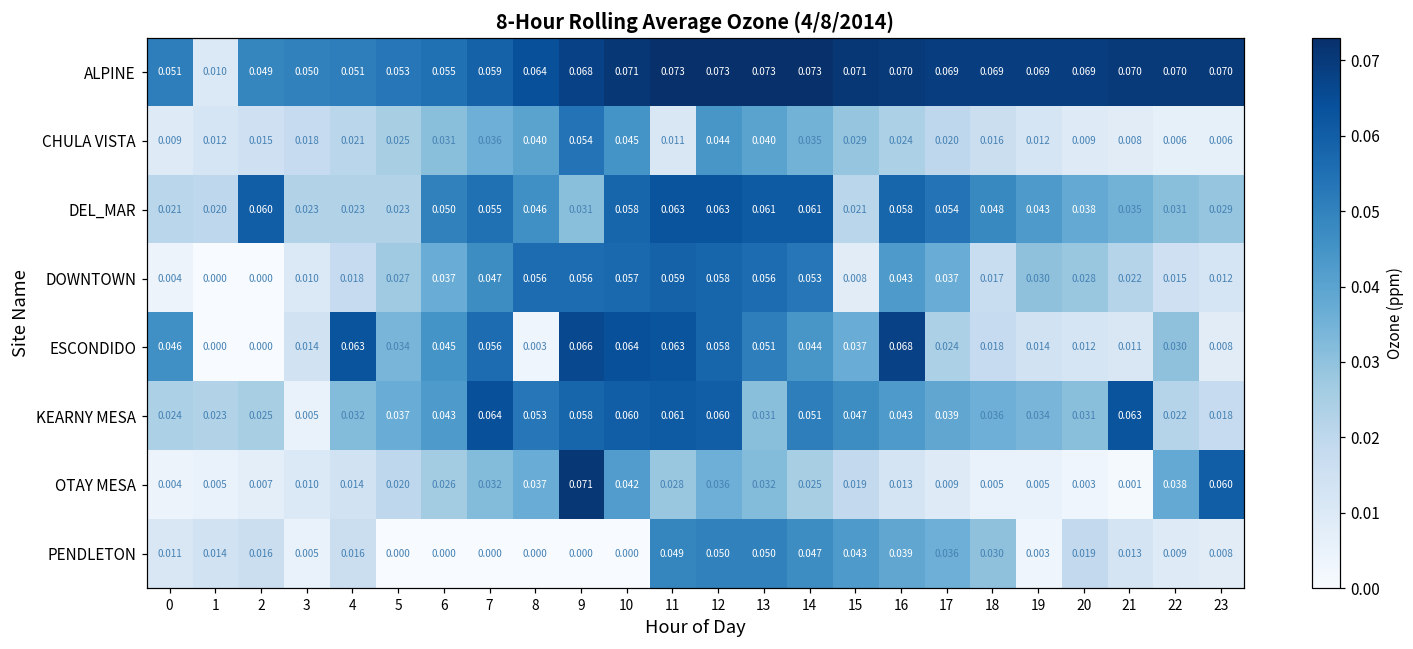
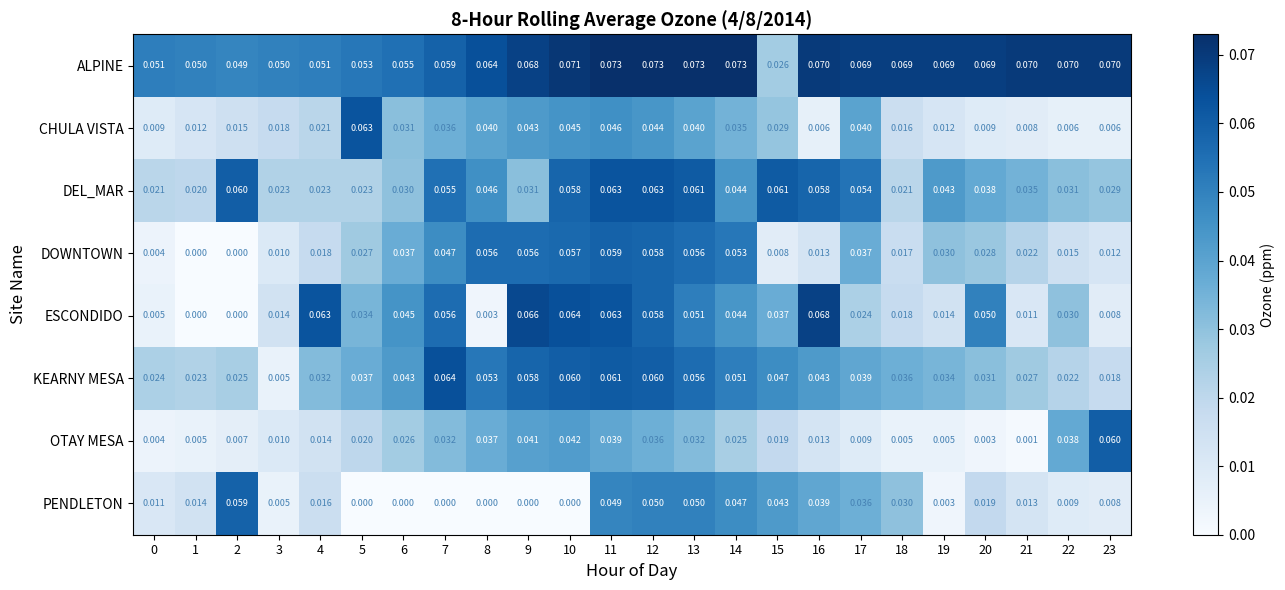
ALPINE, 1: 0.010 -> 0.050
ALPINE, 15: 0.071 -> 0.026
CHULA VISTA, 5: 0.025 -> 0.063
CHULA VISTA, 9: 0.054 -> 0.043
CHULA VISTA, 11: 0.011 -> 0.046
CHULA VISTA, 16: 0.024 -> 0.006
CHULA VISTA, 17: 0.020 -> 0.040
DEL_MAR, 6: 0.050 -> 0.030
DEL_MAR, 14: 0.061 -> 0.044
DEL_MAR, 15: 0.021 -> 0.061
DEL_MAR, 18: 0.048 -> 0.021
DOWNTOWN, 16: 0.043 -> 0.013
ESCONDIDO, 0: 0.046 -> 0.005
ESCONDIDO, 20: 0.012 -> 0.050
KEARNY MESA, 13: 0.031 -> 0.056
KEARNY MESA, 21: 0.063 -> 0.027
OTAY MESA, 9: 0.071 -> 0.041
OTAY MESA, 11: 0.028 -> 0.039
PENDLETON, 2: 0.016 -> 0.059
